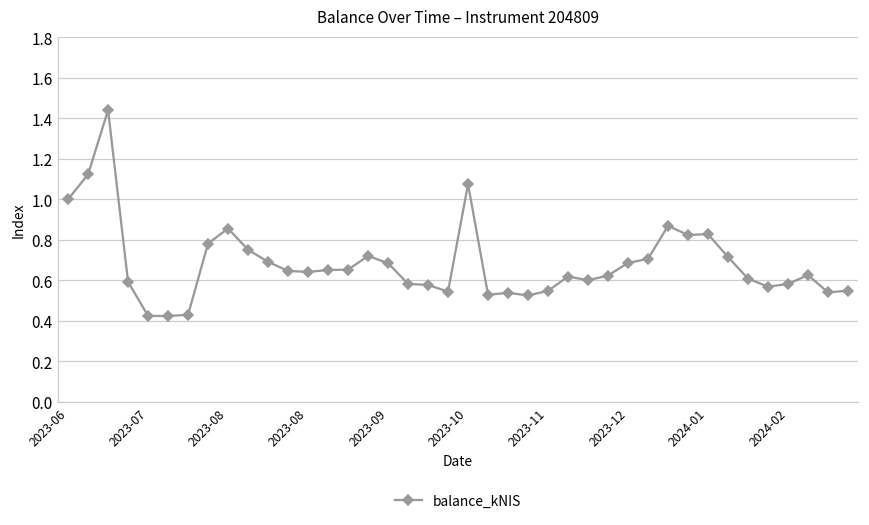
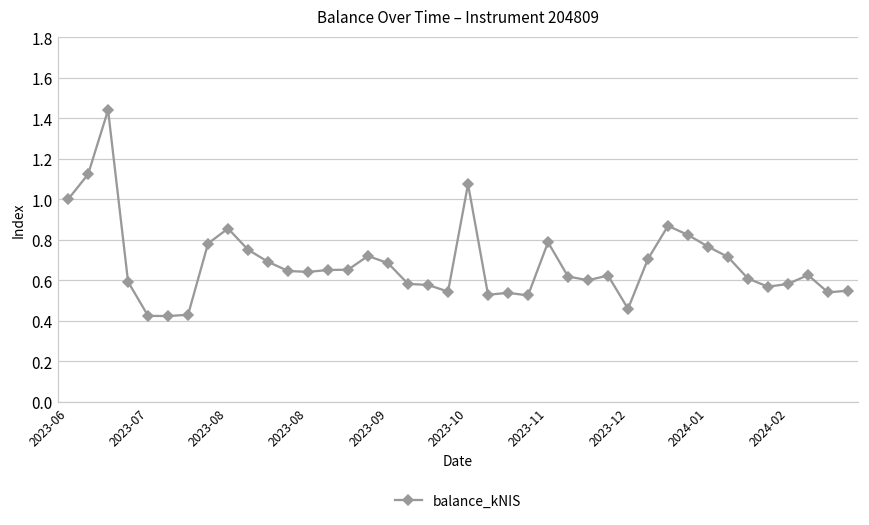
2023-11: 0.55 -> 0.79
2023-12: 0.69 -> 0.46
2024-01: 0.83 -> 0.77
